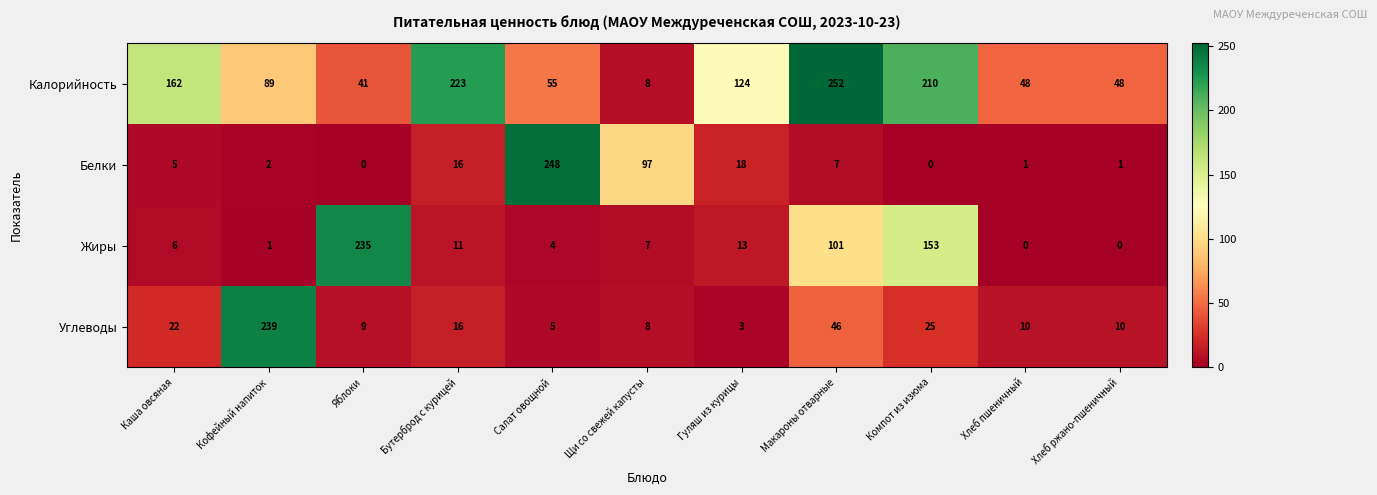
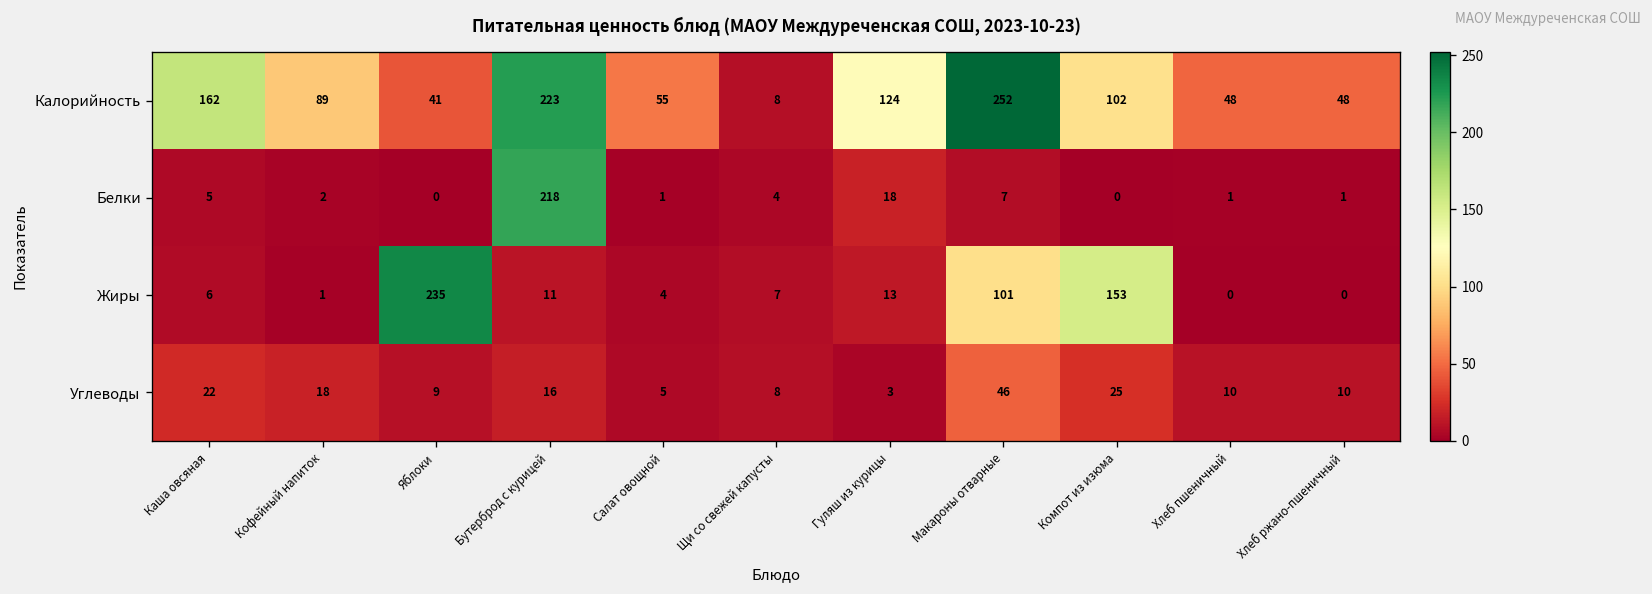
Калорийность, Компот из изюма: 210 -> 102
Белки, Бутерброд с курицей: 16 -> 218
Белки, Салат овощной: 248 -> 1
Белки, Щи со свежей капусты: 97 -> 4
Углеводы, Кофейный напиток: 239 -> 18
